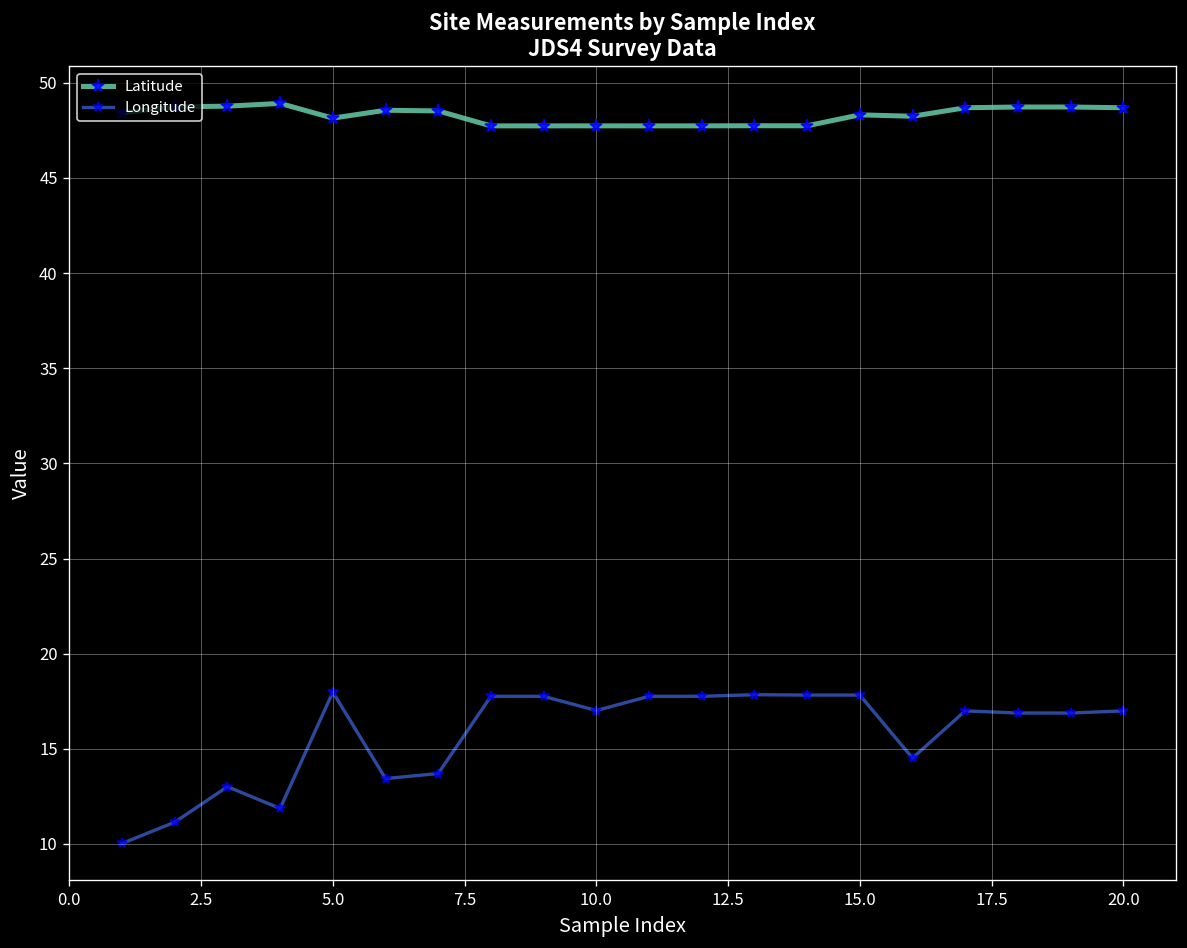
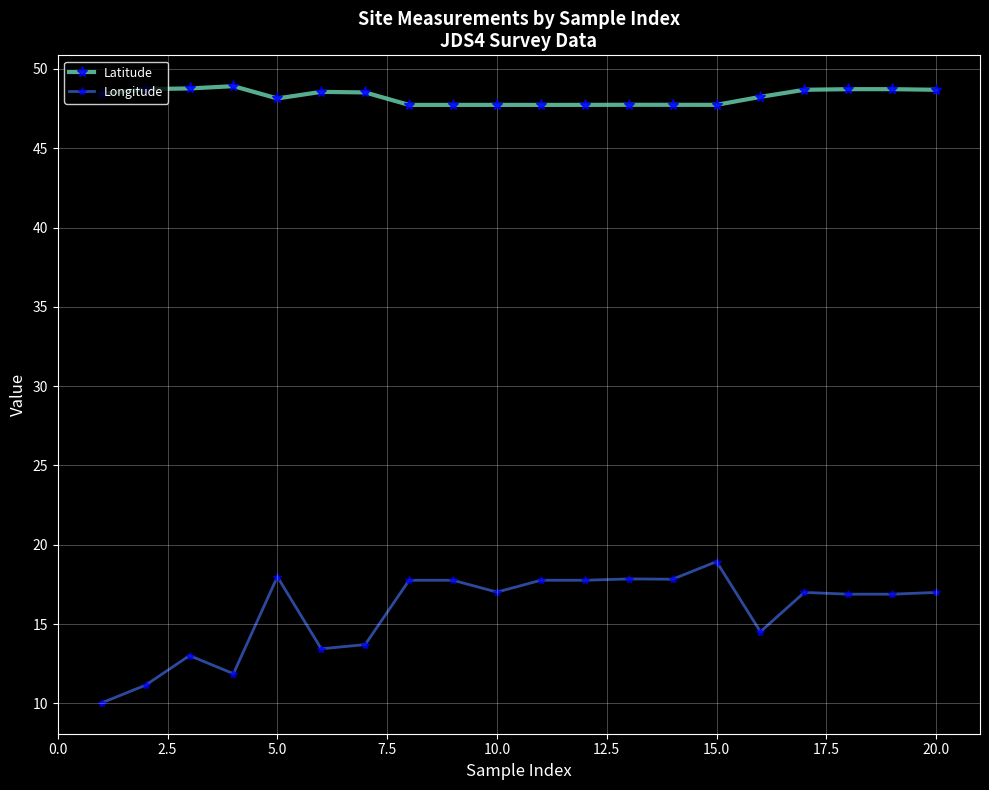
Latitude, 15.0: 48.3 -> 47.7
Longitude, 15.0: 17.8 -> 18.9
